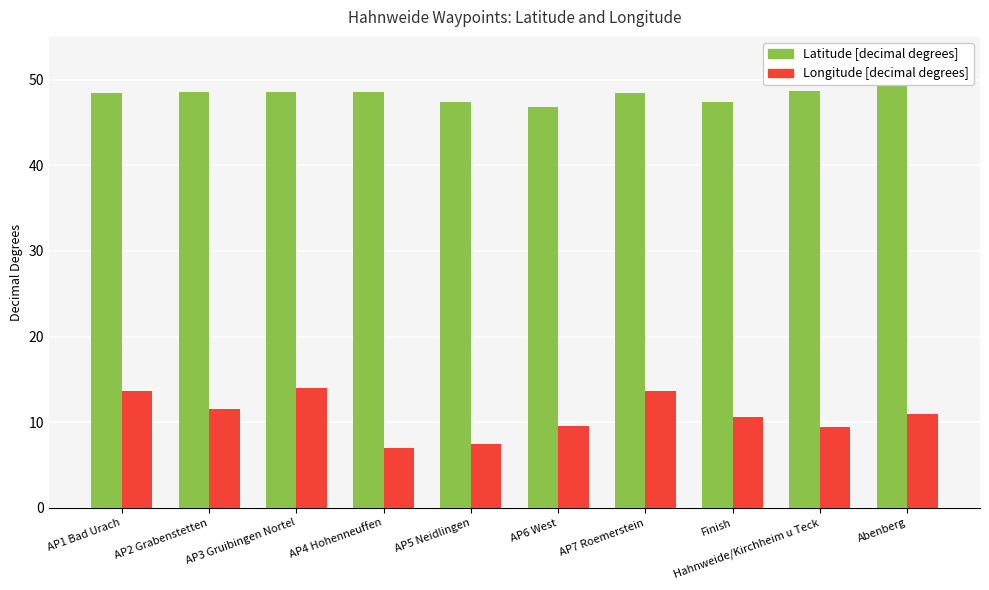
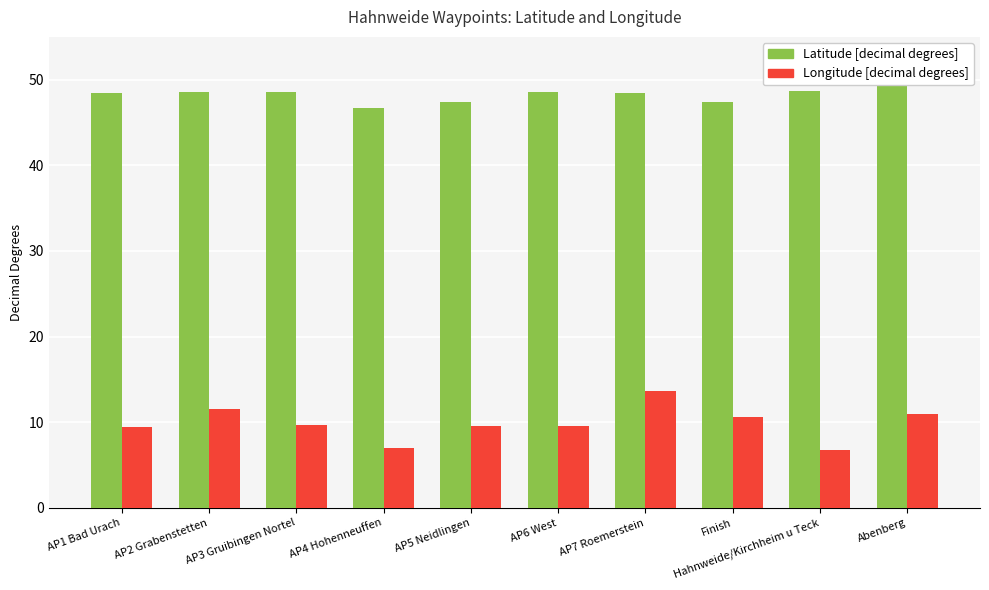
Longitude [decimal degrees], AP1 Bad Urach: 14 -> 9
Longitude [decimal degrees], AP3 Gruibingen Nortel: 14 -> 10
Latitude [decimal degrees], AP4 Hohenneuffen: 49 -> 47
Longitude [decimal degrees], AP5 Neidlingen: 7 -> 10
Latitude [decimal degrees], AP6 West: 47 -> 49
Longitude [decimal degrees], Hahnweide/Kirchheim u Teck: 9 -> 7
